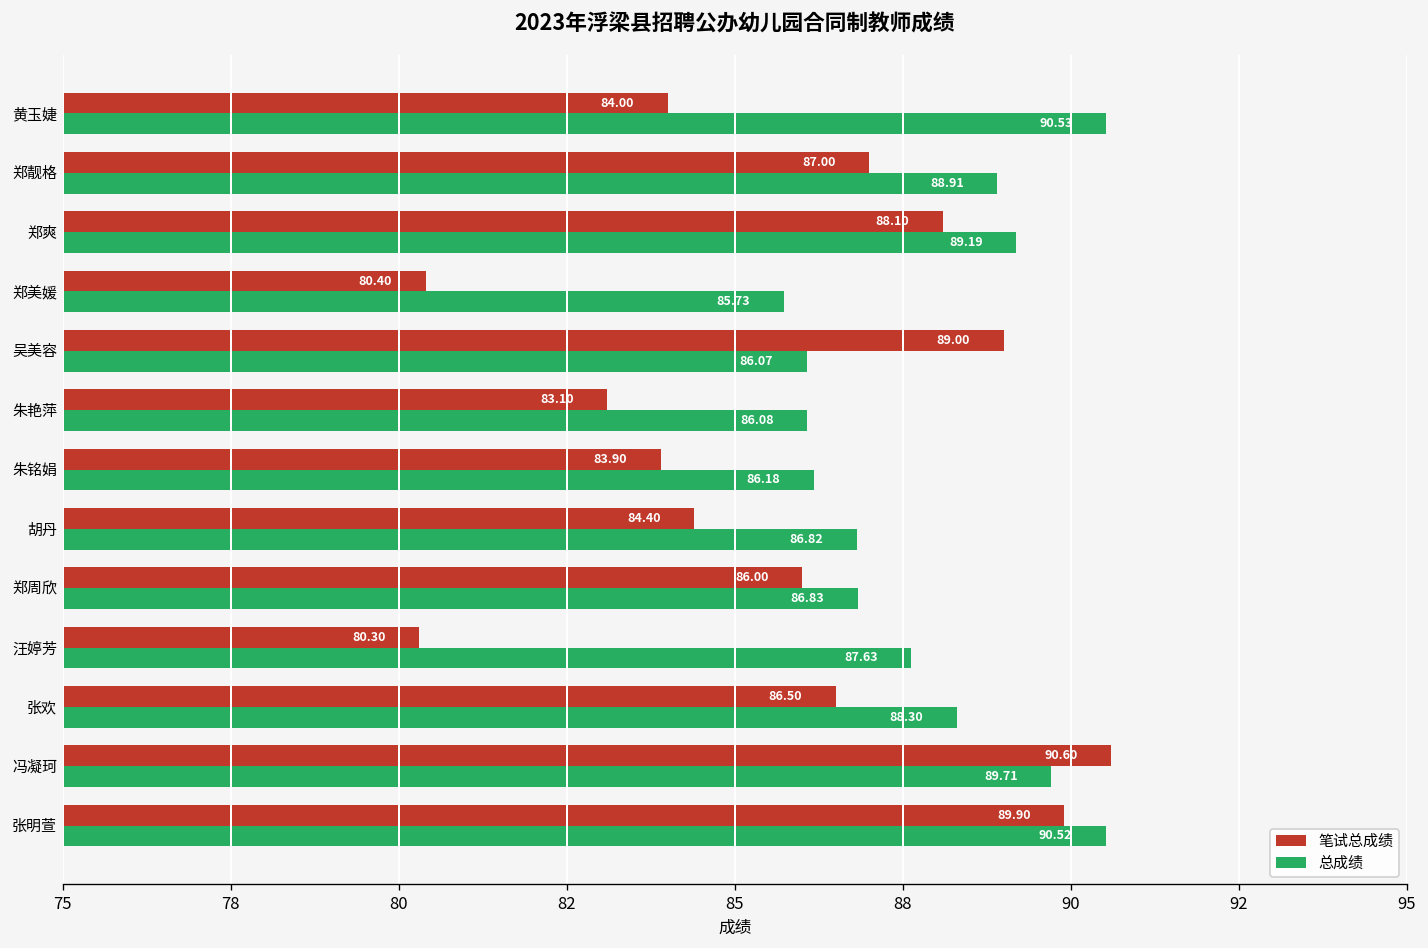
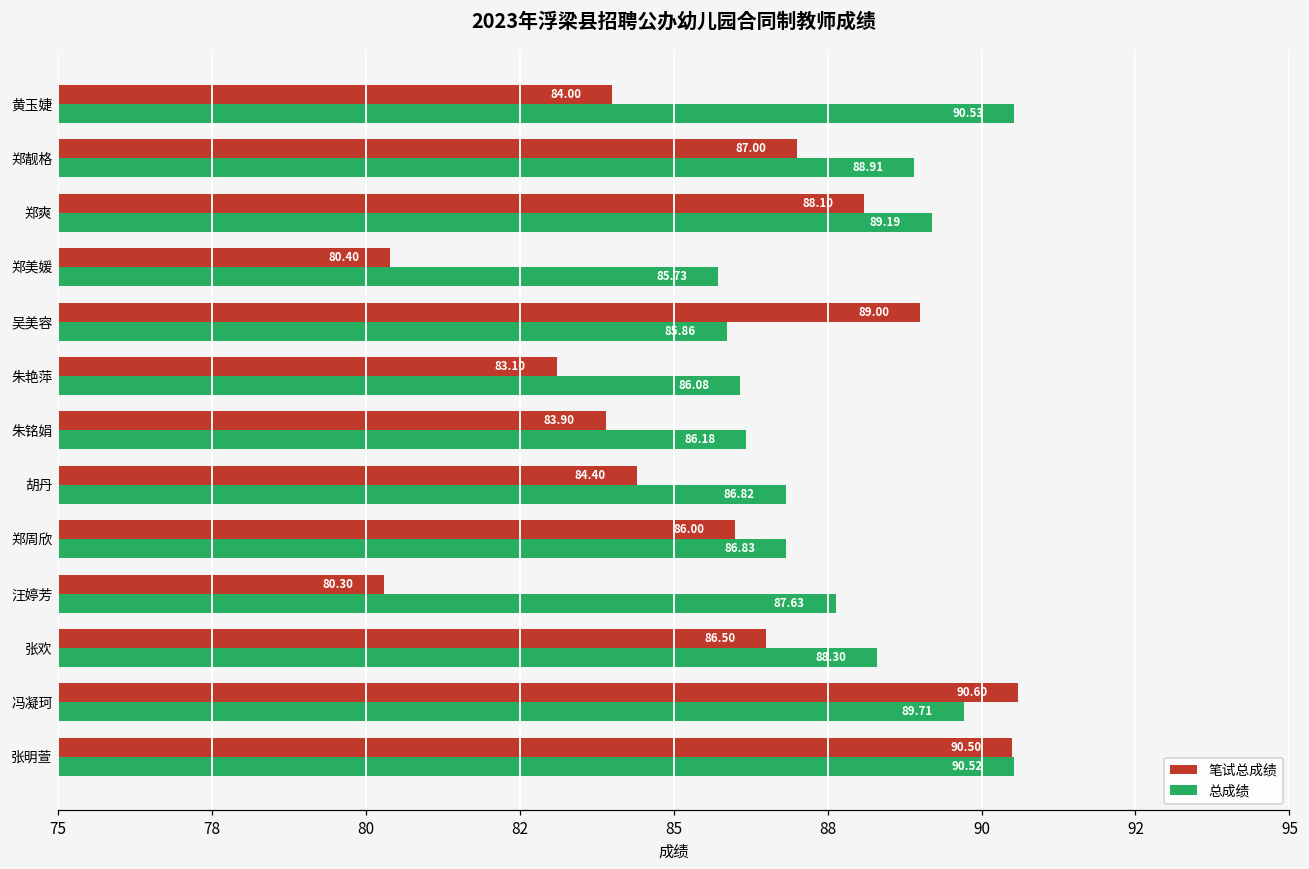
总成绩, 吴美容: 86.07 -> 85.86
笔试总成绩, 张明萱: 89.90 -> 90.50
